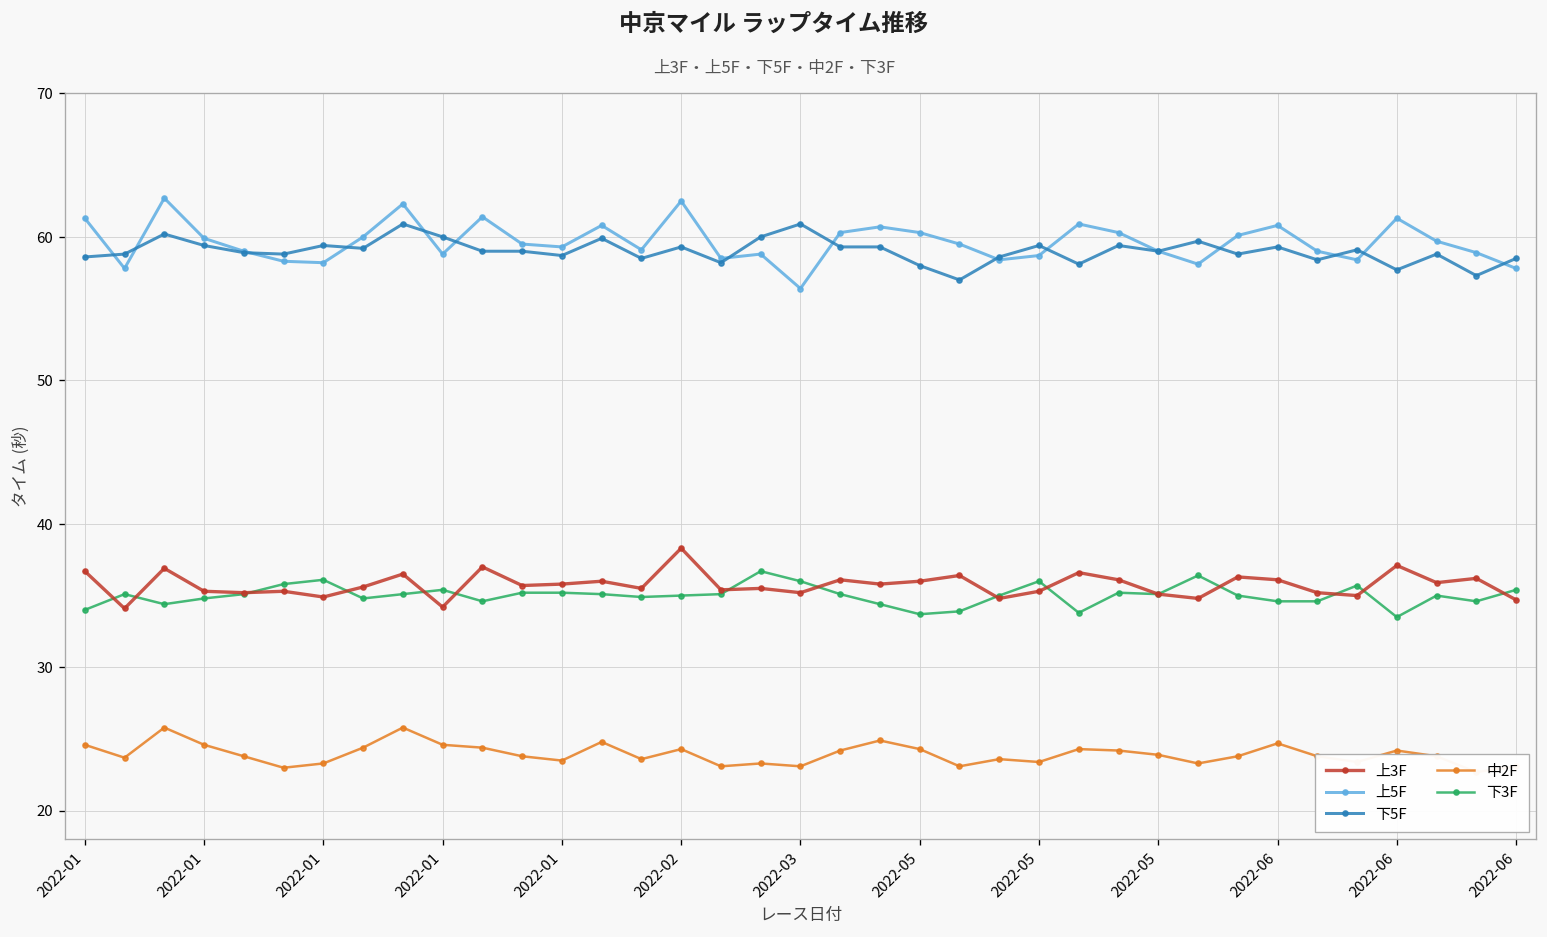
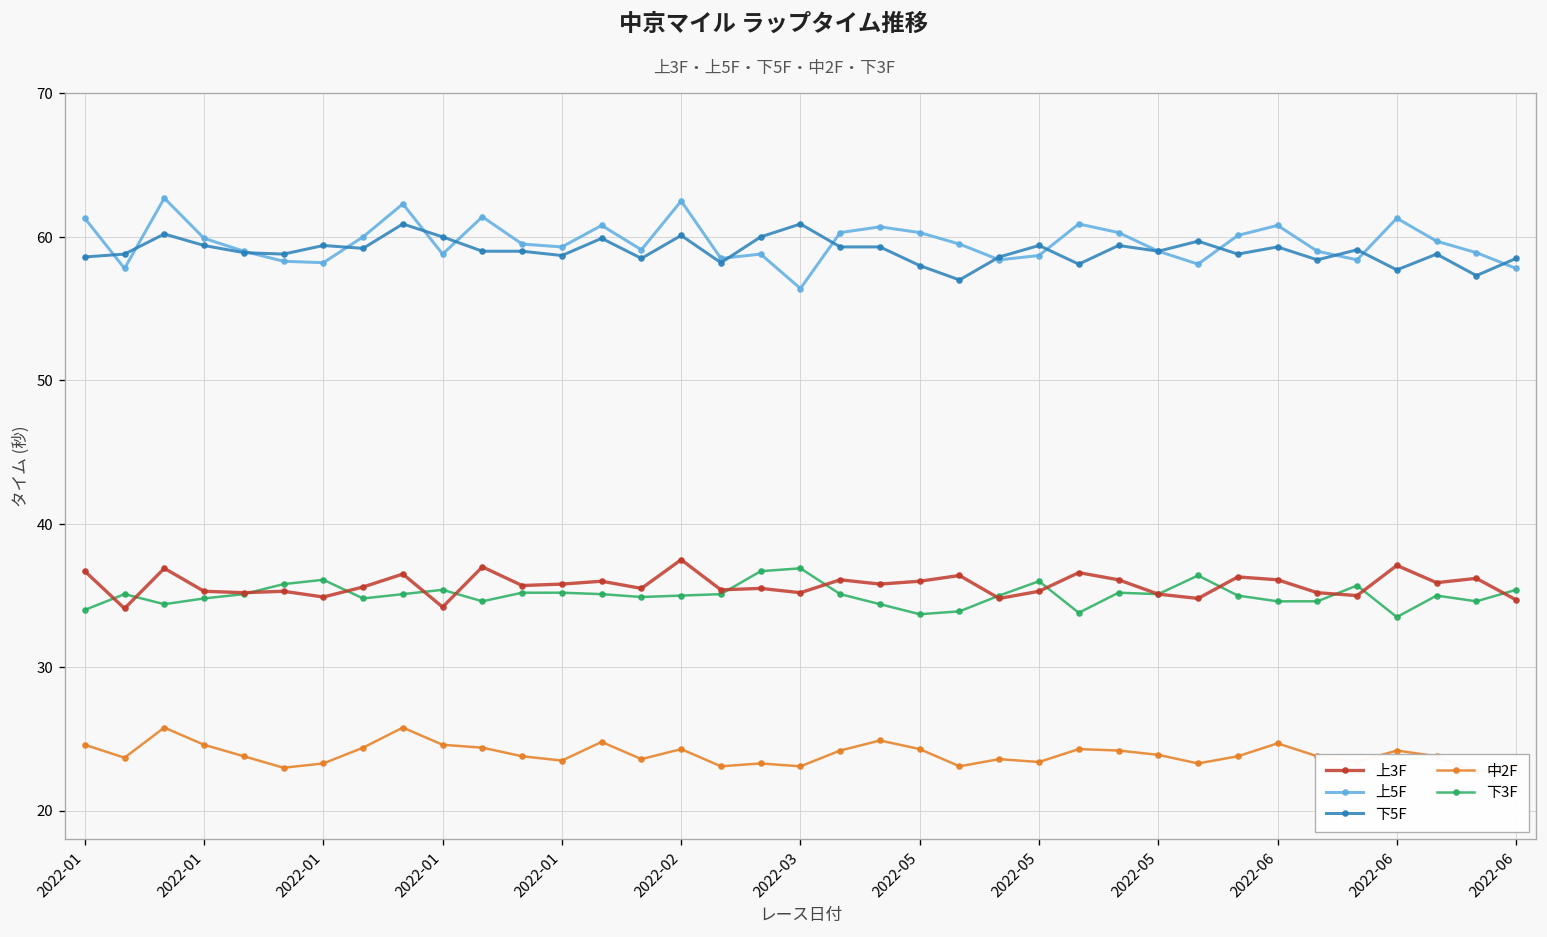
上3F, 2022-02: 38.3 -> 37.5
下5F, 2022-02: 59.3 -> 60.1
下3F, 2022-03: 36.0 -> 36.9
